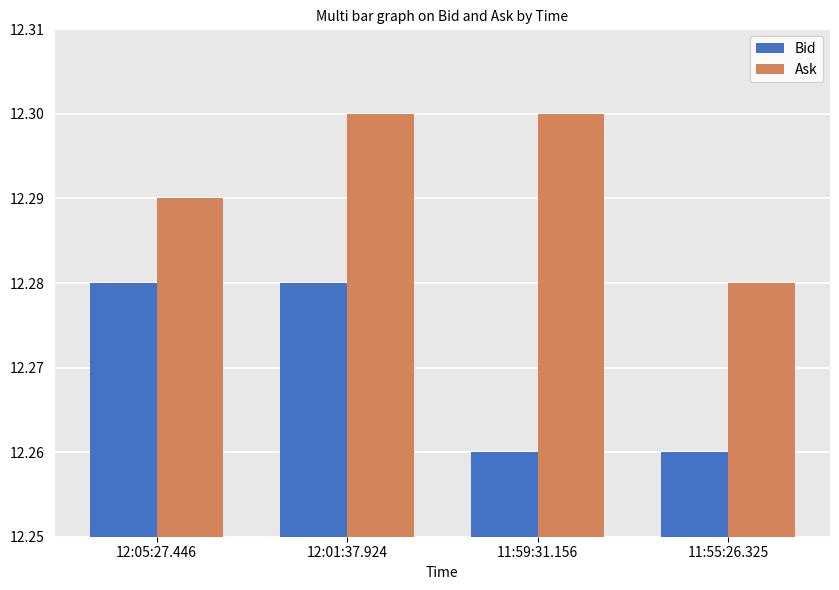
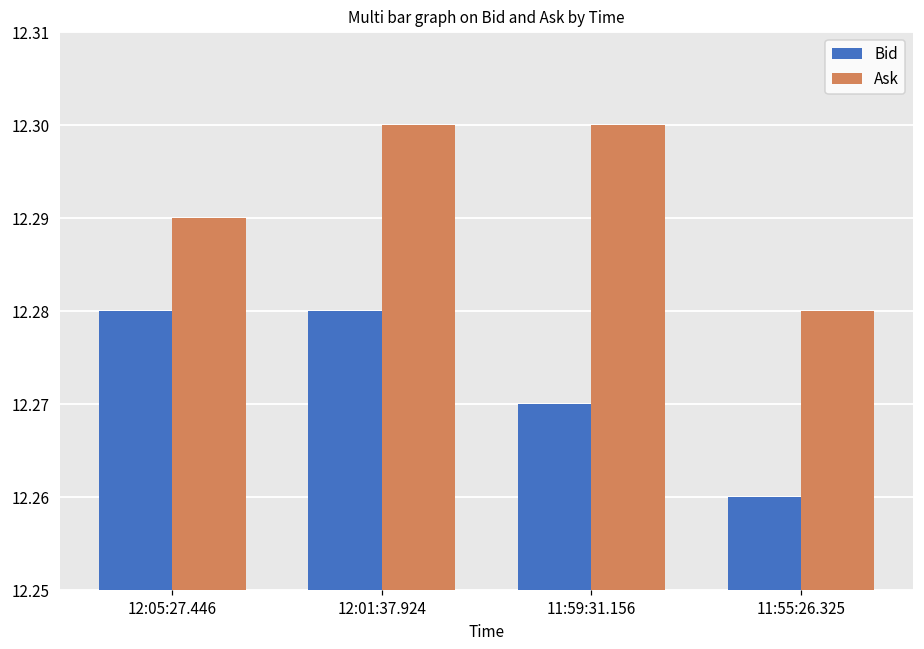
Bid, 11:59:31.156: 12.26 -> 12.27
